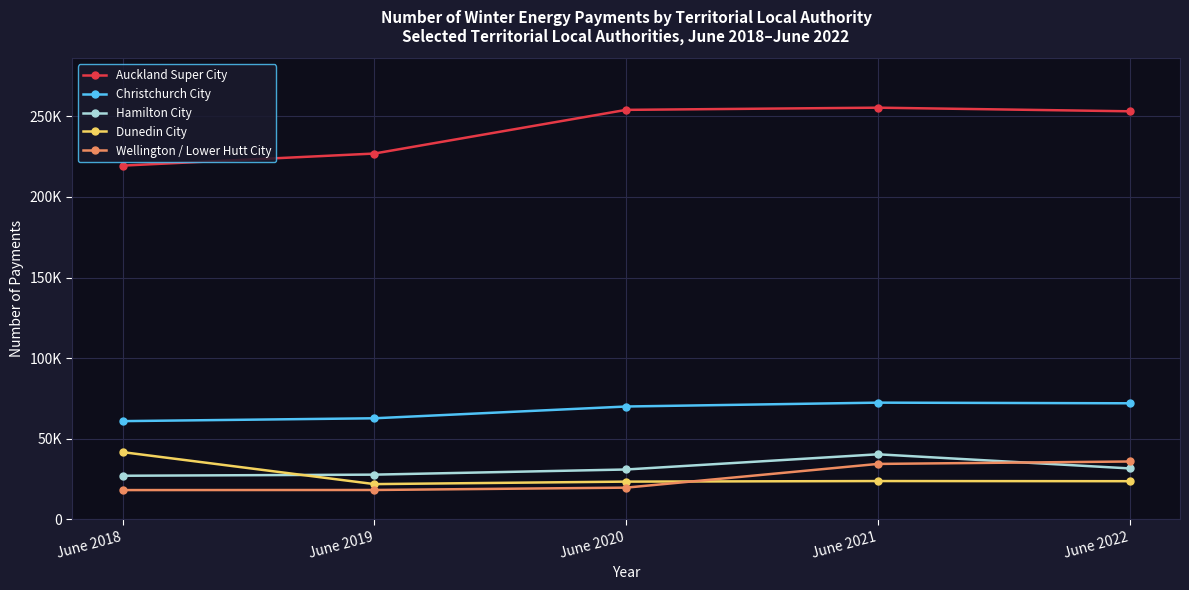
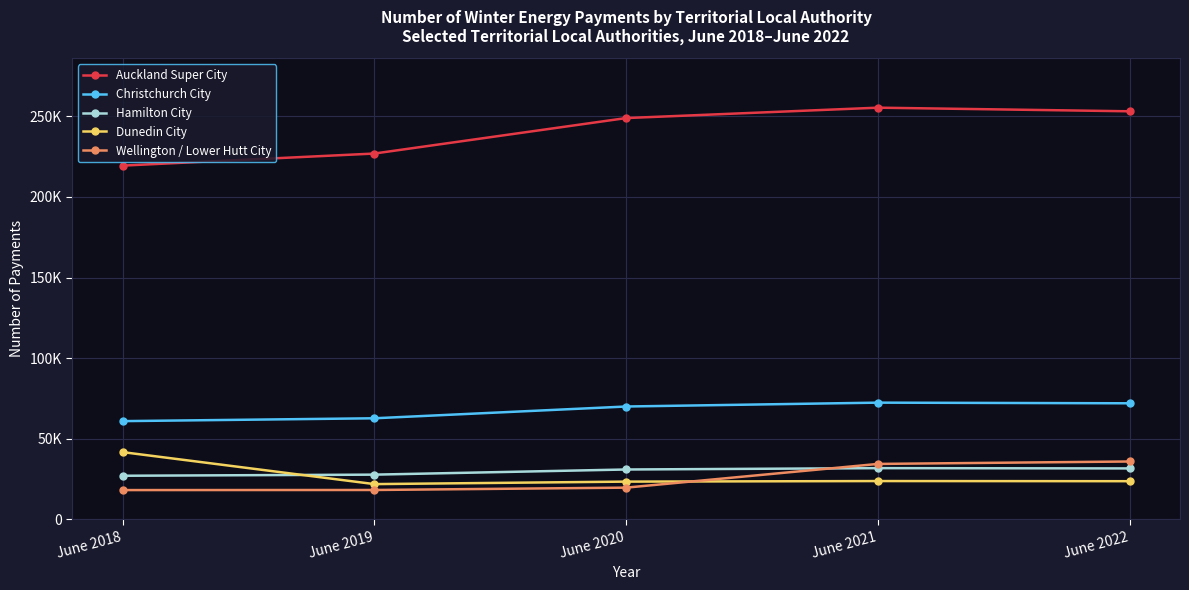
Auckland Super City, June 2020: 254000 -> 249000
Hamilton City, June 2021: 40000 -> 32000
